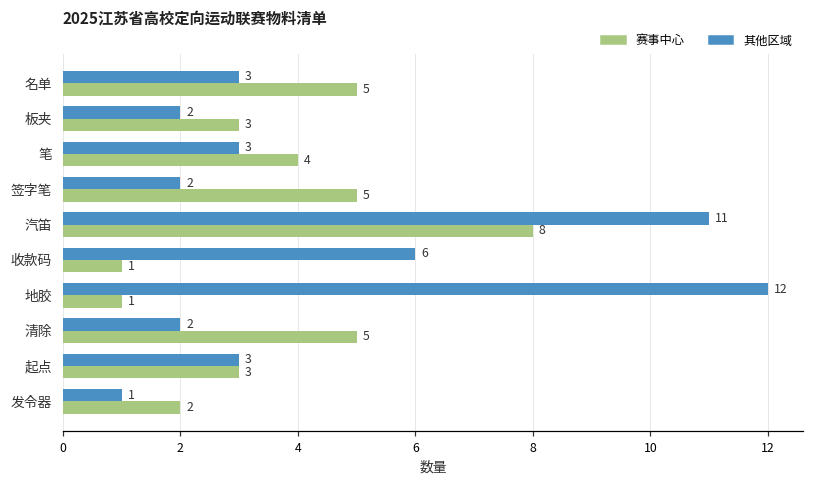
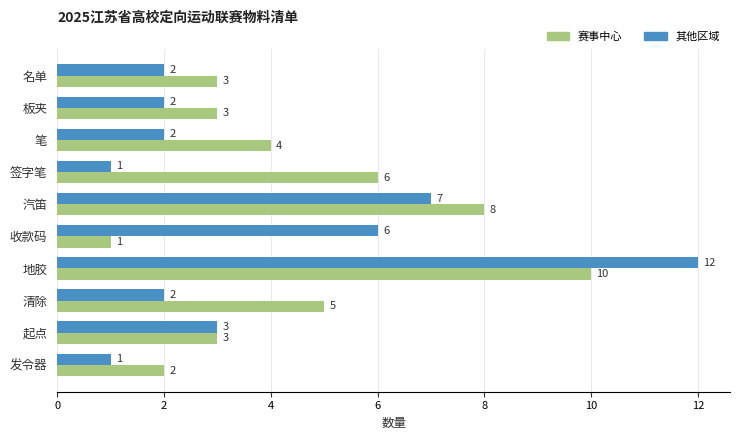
其他区域, 名单: 3 -> 2
赛事中心, 名单: 5 -> 3
其他区域, 笔: 3 -> 2
其他区域, 签字笔: 2 -> 1
赛事中心, 签字笔: 5 -> 6
其他区域, 汽笛: 11 -> 7
赛事中心, 地胶: 1 -> 10
